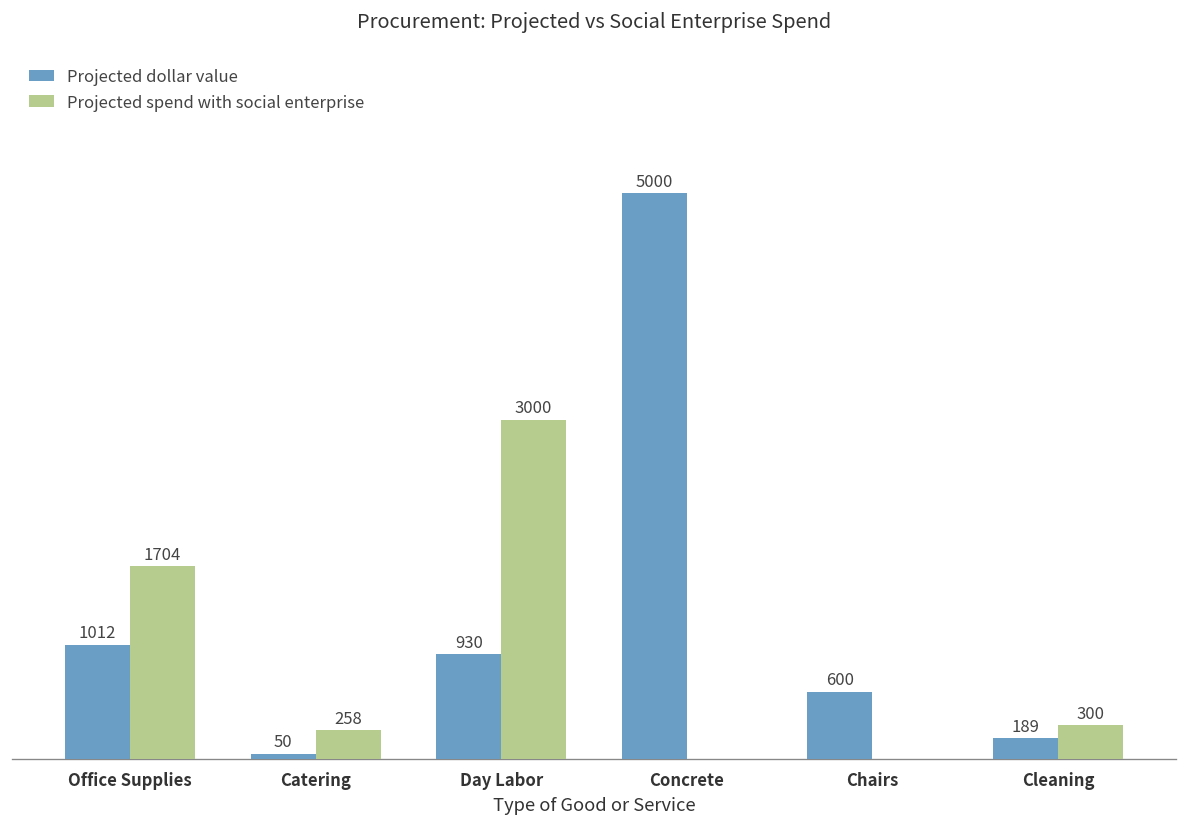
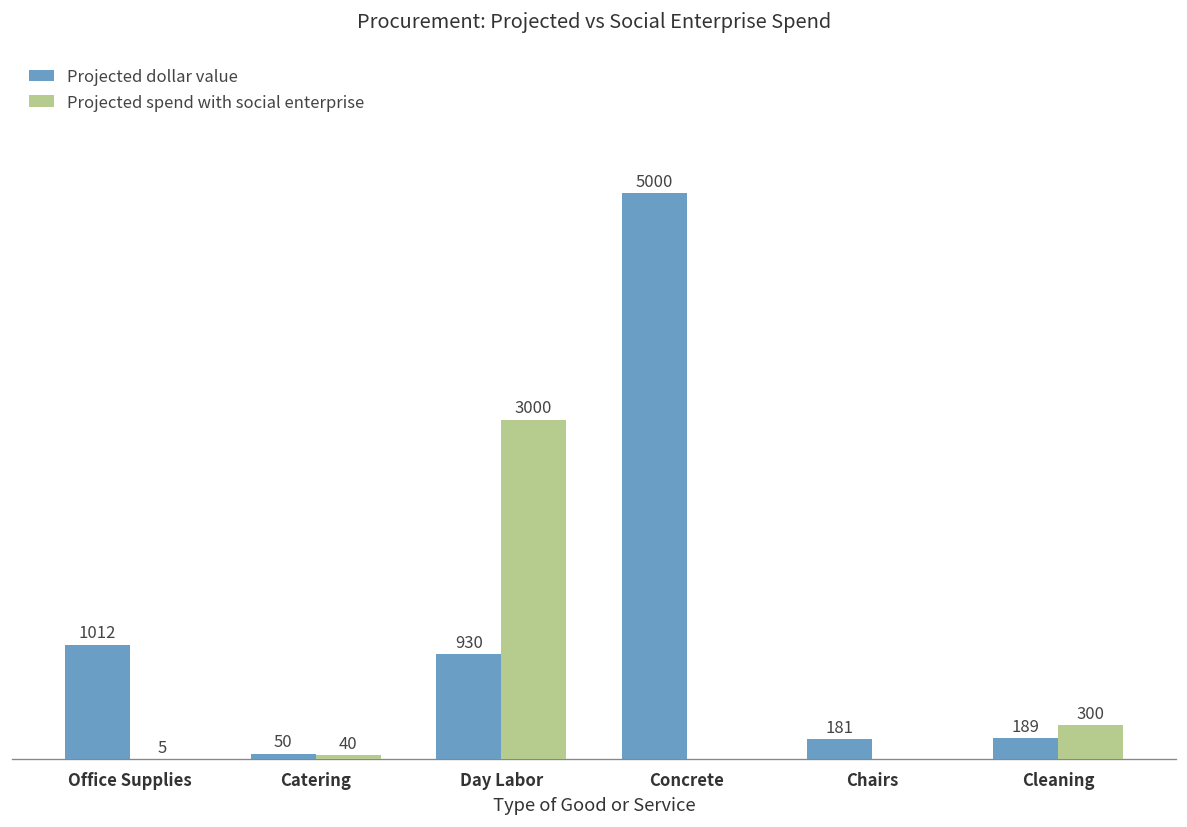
Projected spend with social enterprise, Office Supplies: 1704 -> 5
Projected spend with social enterprise, Catering: 258 -> 40
Projected dollar value, Chairs: 600 -> 181
